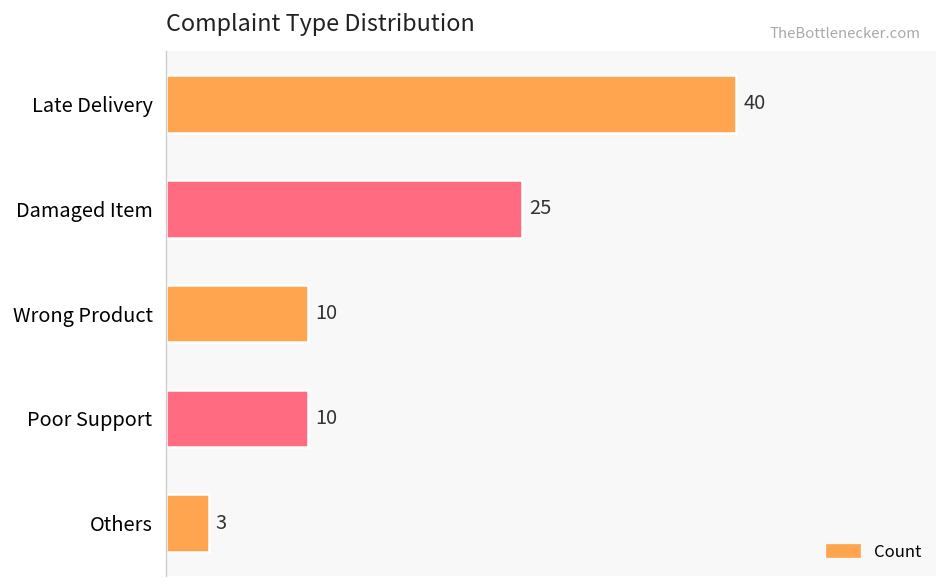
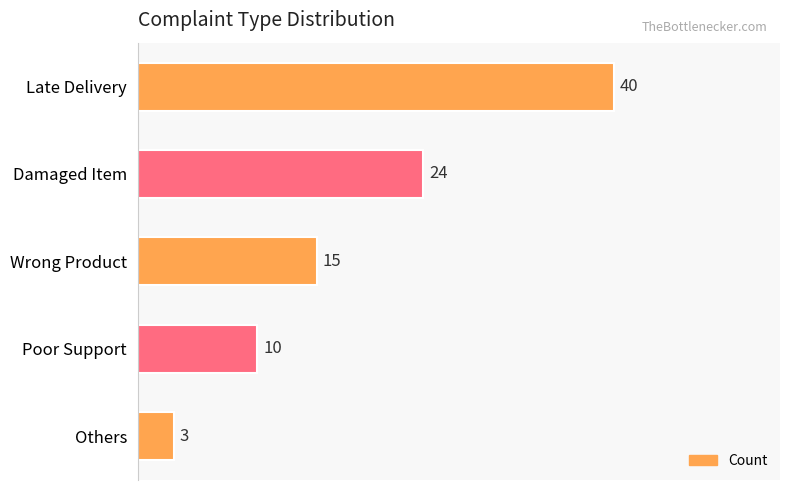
Damaged Item: 25 -> 24
Wrong Product: 10 -> 15
